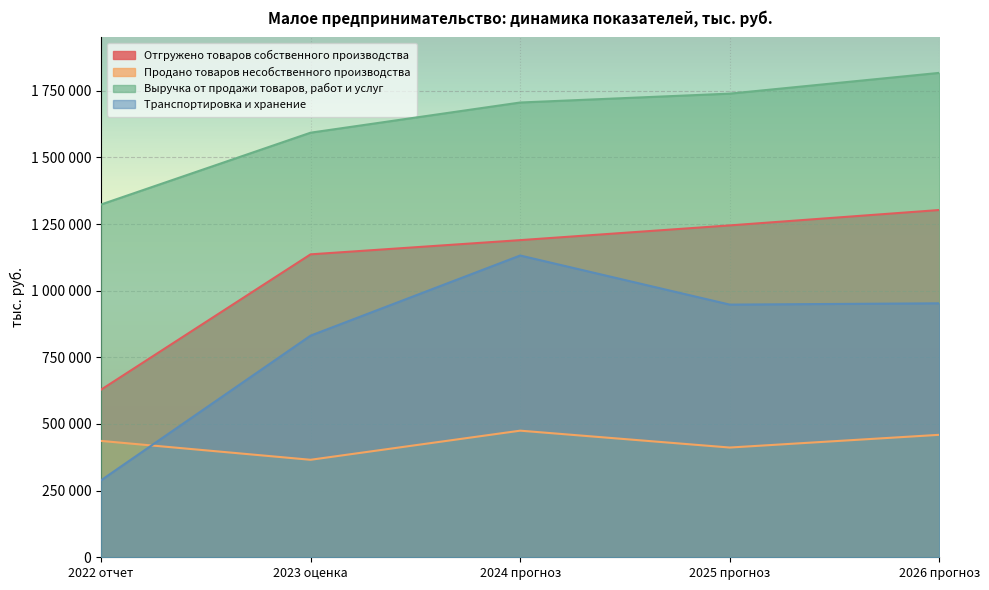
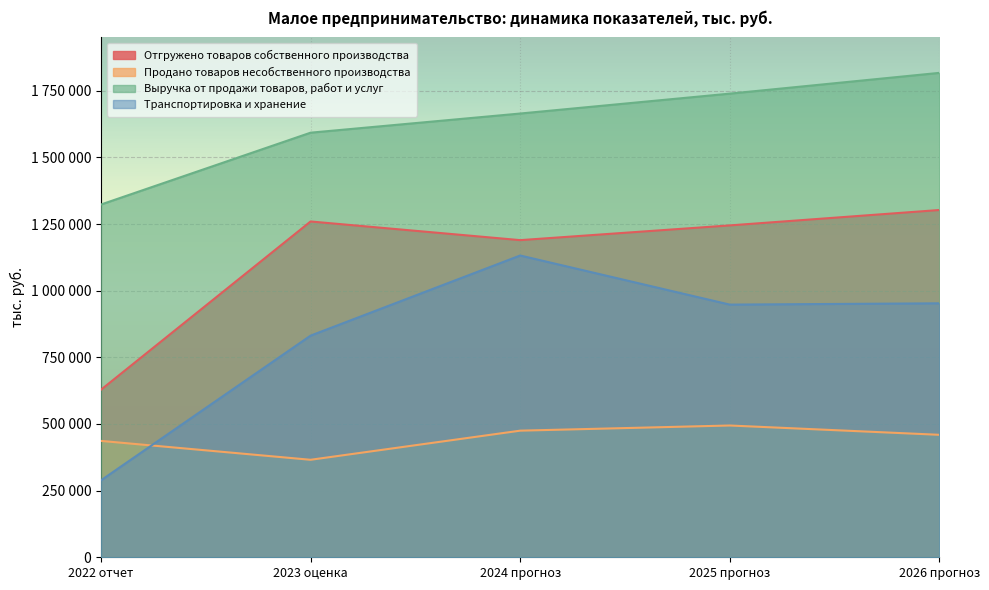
Отгружено товаров собственного производства, 2023 оценка: 1140000 -> 1260000
Выручка от продажи товаров, работ и услуг, 2024 прогноз: 1710000 -> 1660000
Продано товаров несобственного производства, 2025 прогноз: 410000 -> 490000
